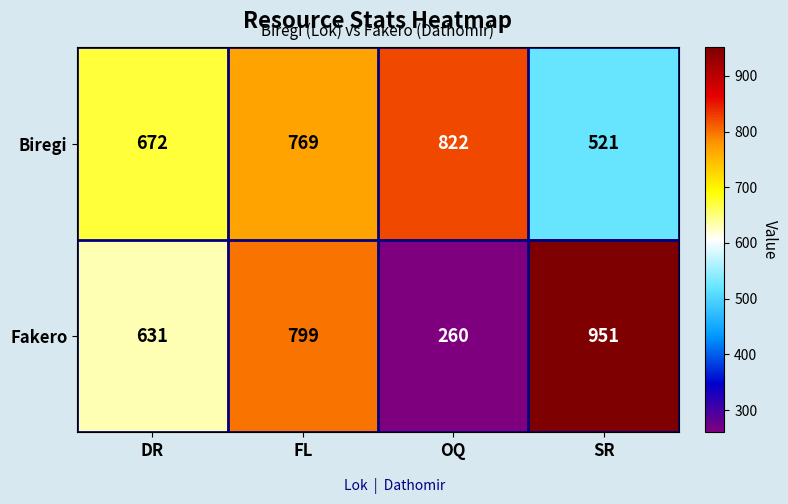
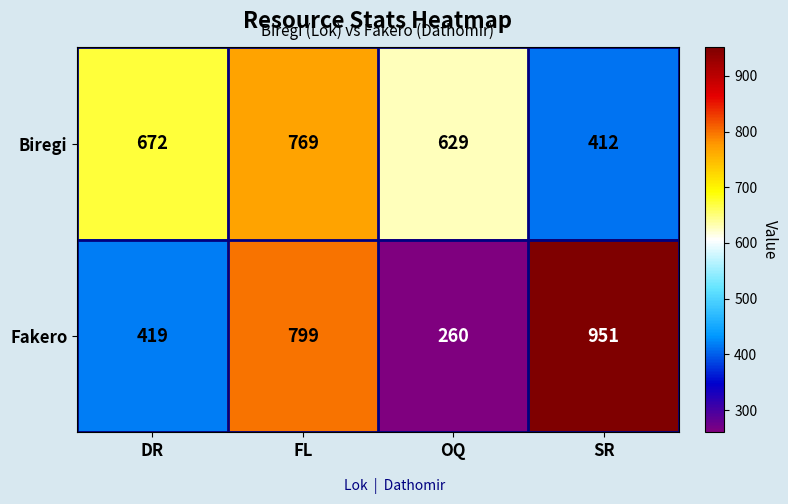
Biregi, OQ: 822 -> 629
Biregi, SR: 521 -> 412
Fakero, DR: 631 -> 419
